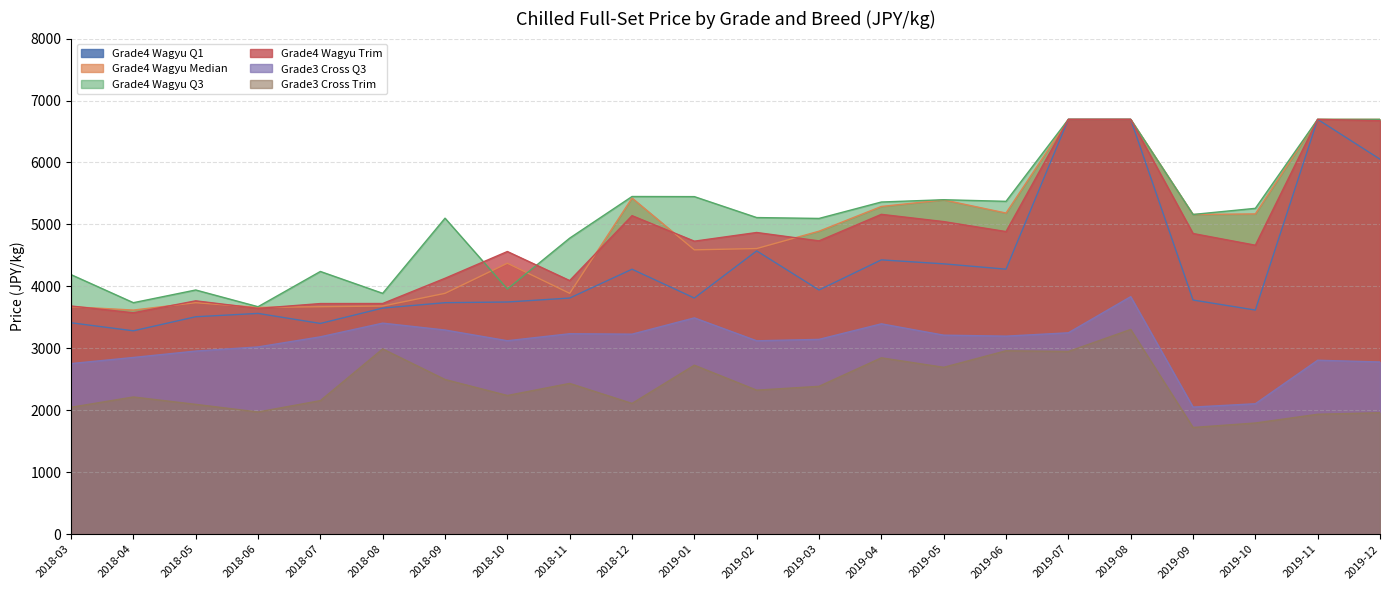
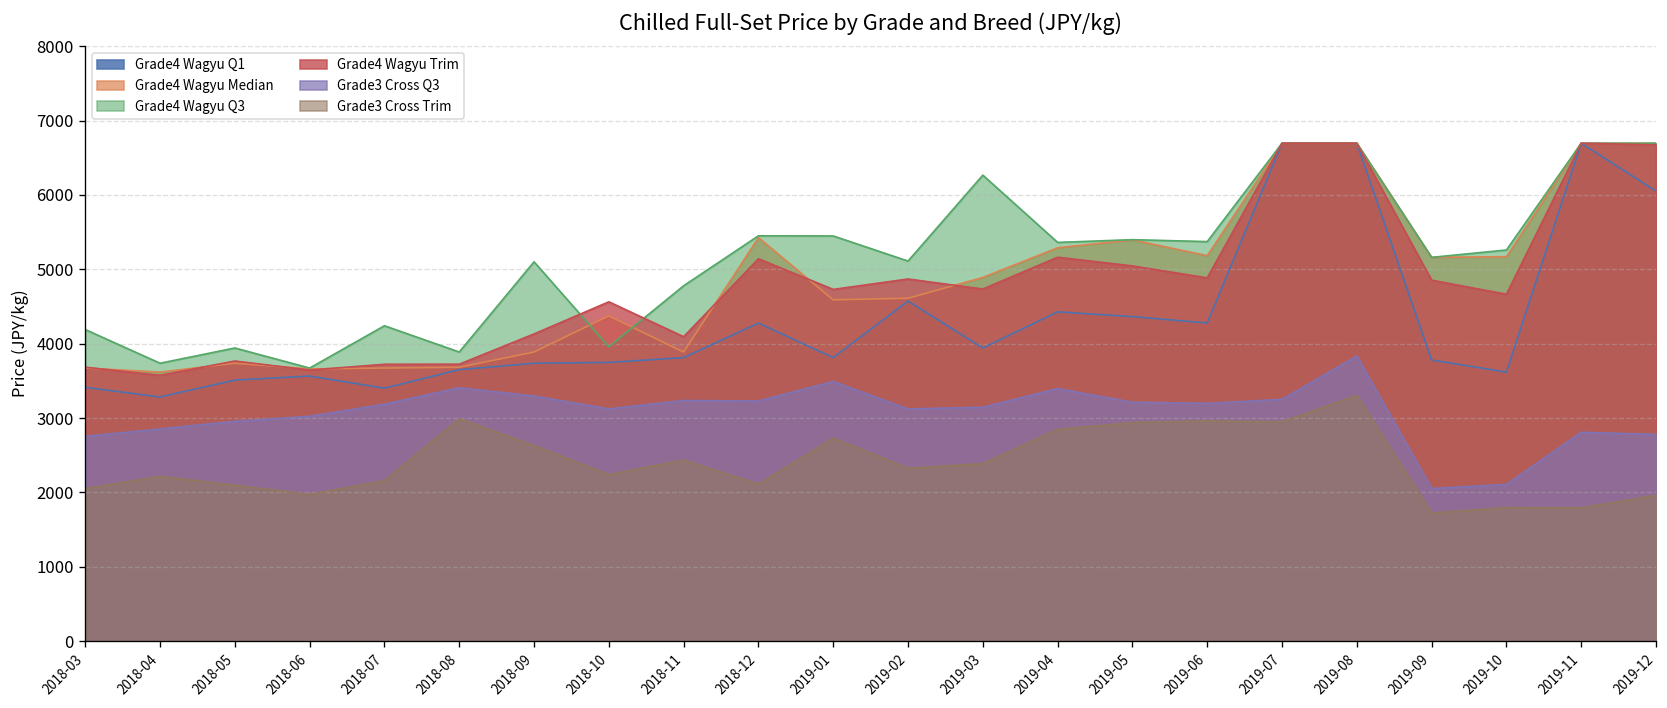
Grade3 Cross Trim, 2018-09: 2500 -> 2600
Grade4 Wagyu Q3, 2019-03: 5100 -> 6300
Grade3 Cross Trim, 2019-05: 2700 -> 2900
Grade3 Cross Trim, 2019-11: 1900 -> 1800
